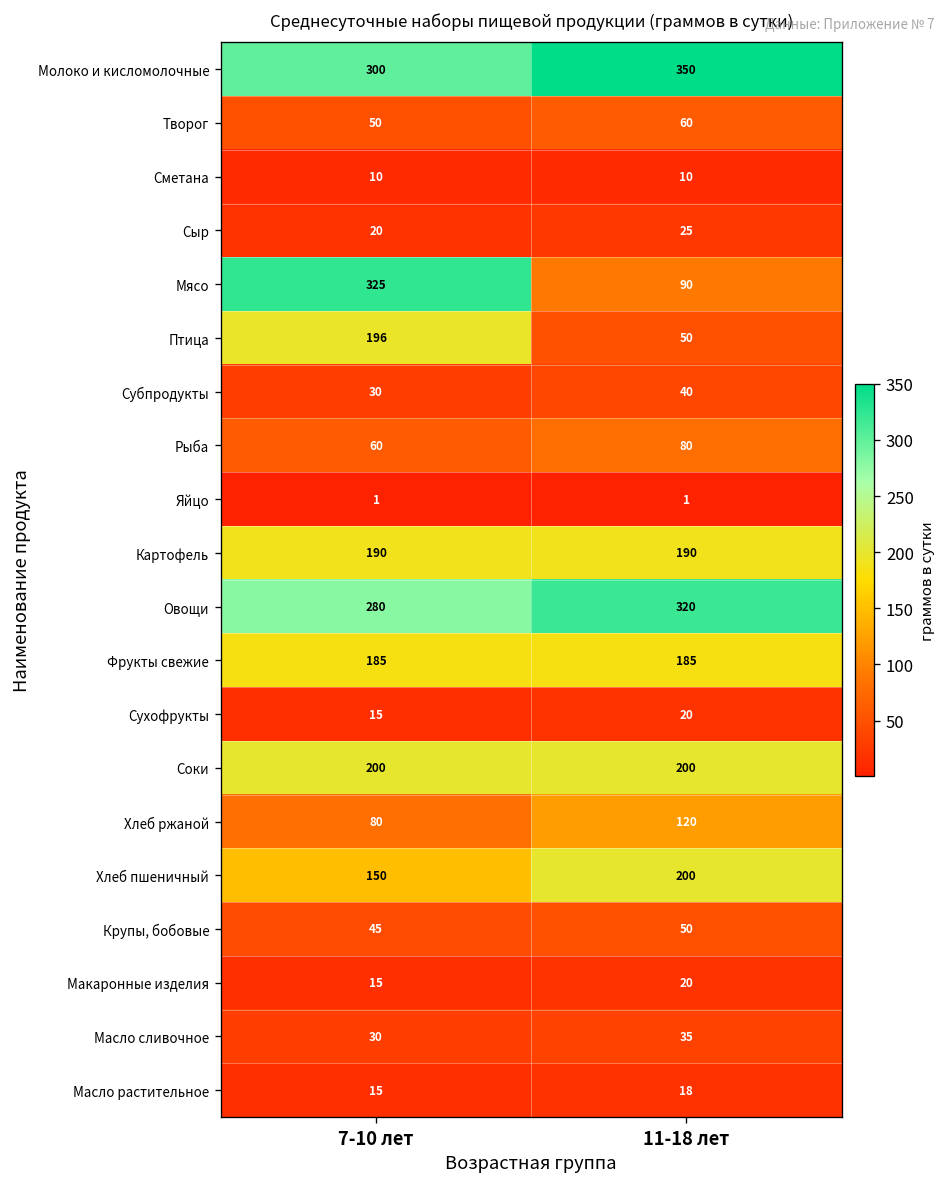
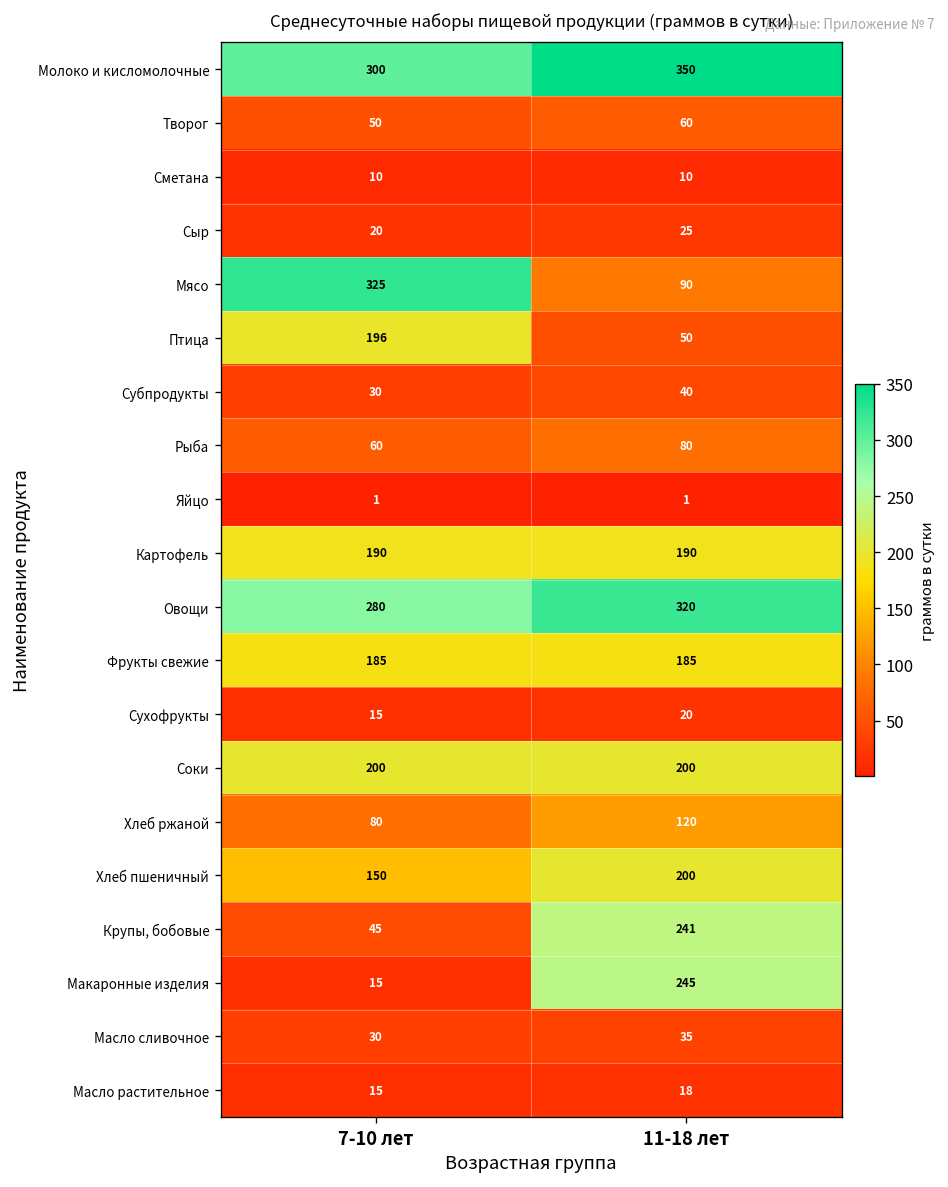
Крупы, бобовые, 11-18 лет: 50 -> 241
Макаронные изделия, 11-18 лет: 20 -> 245
